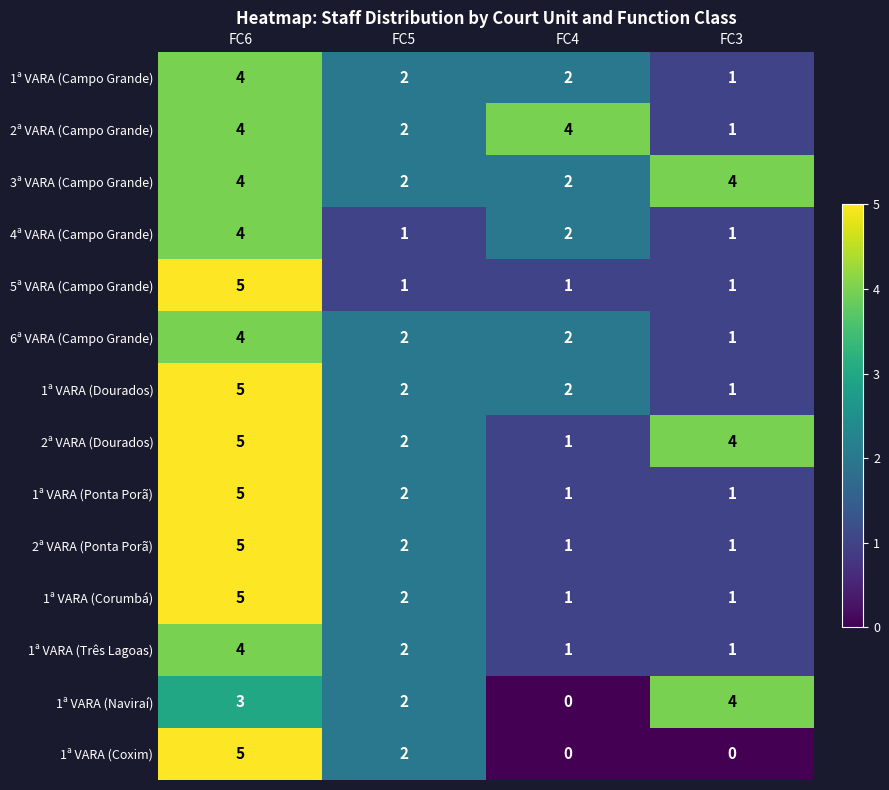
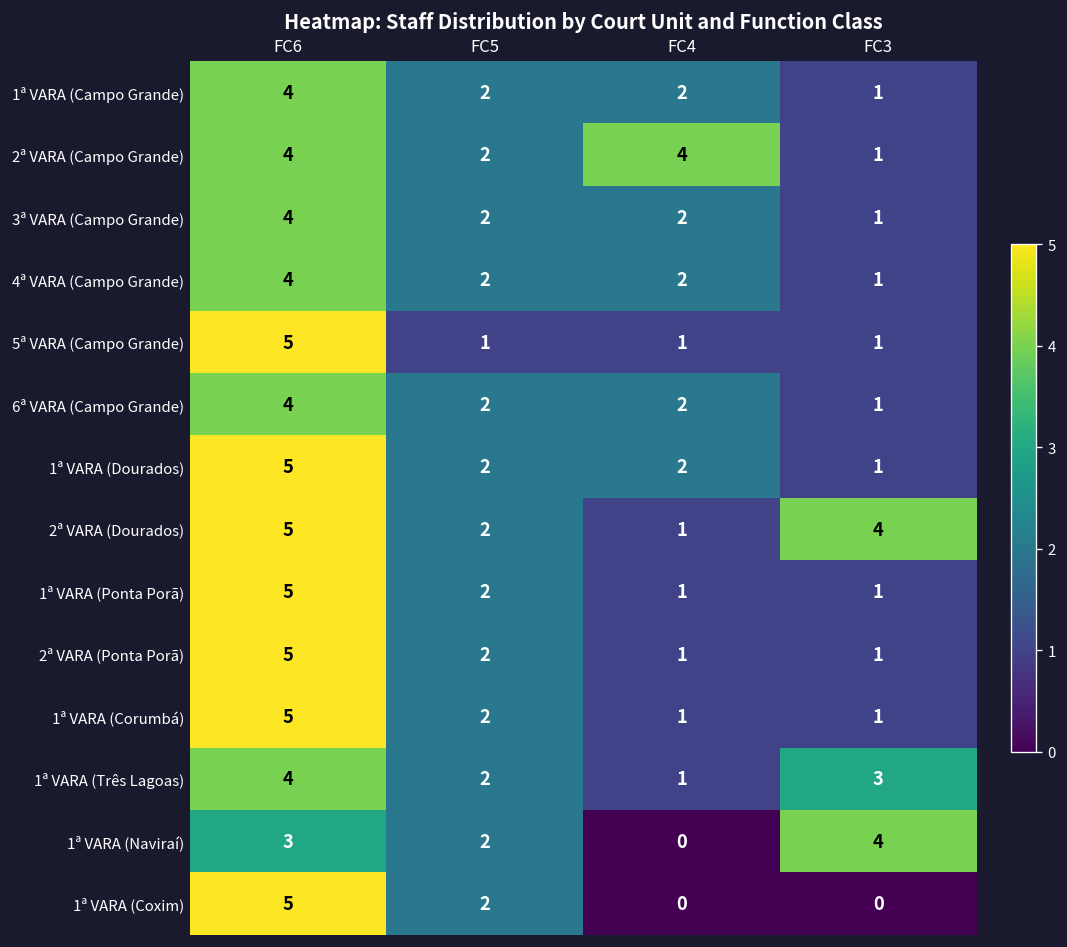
3ª VARA (Campo Grande), FC3: 4 -> 1
4ª VARA (Campo Grande), FC5: 1 -> 2
1ª VARA (Três Lagoas), FC3: 1 -> 3
